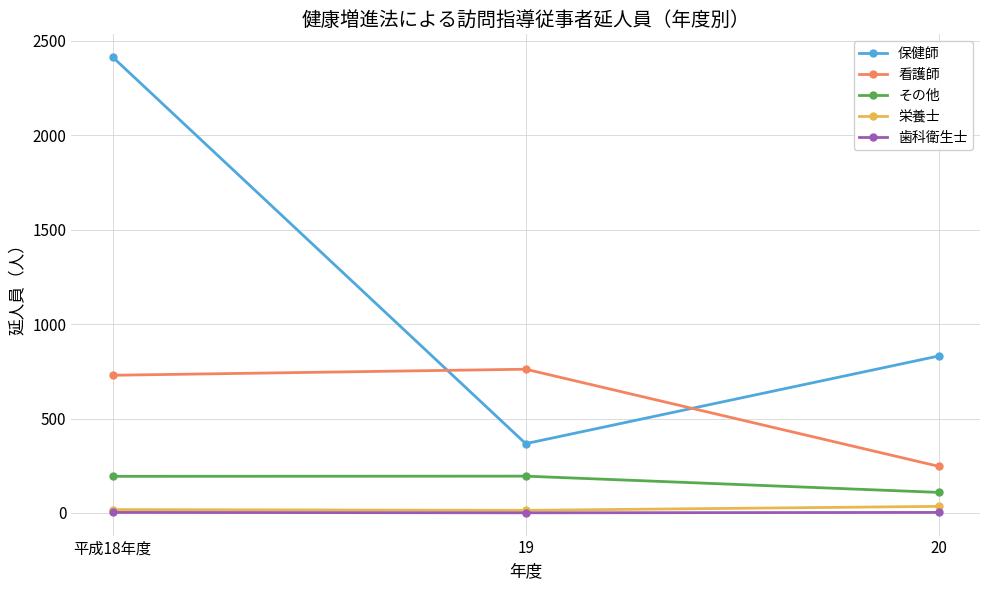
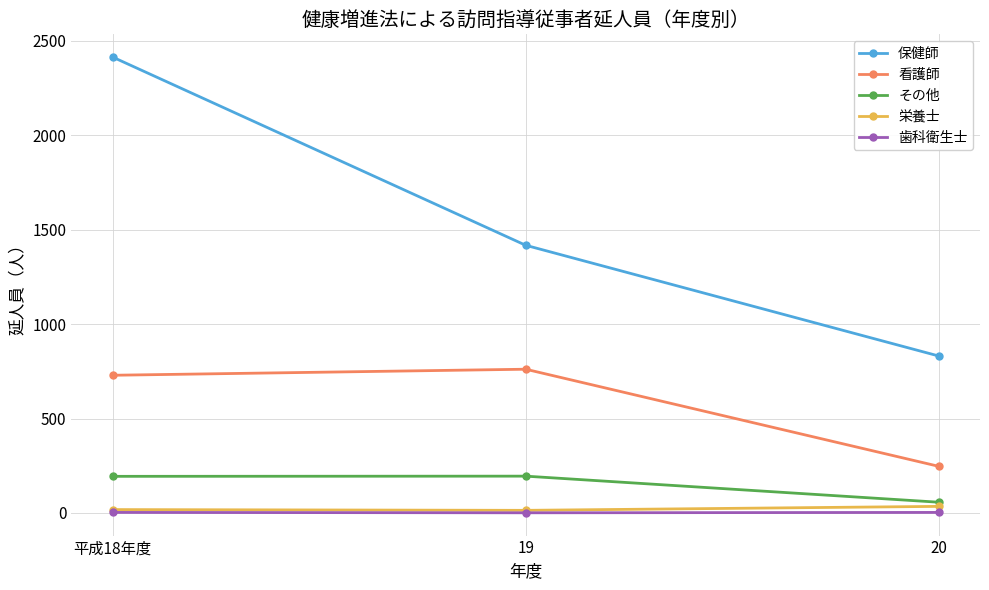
保健師, 19: 370 -> 1420
その他, 20: 110 -> 60
